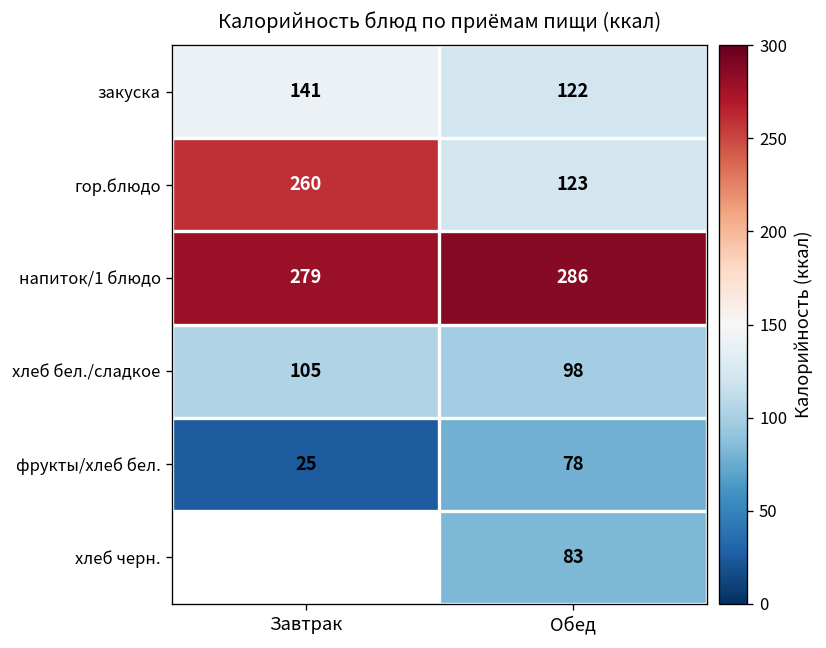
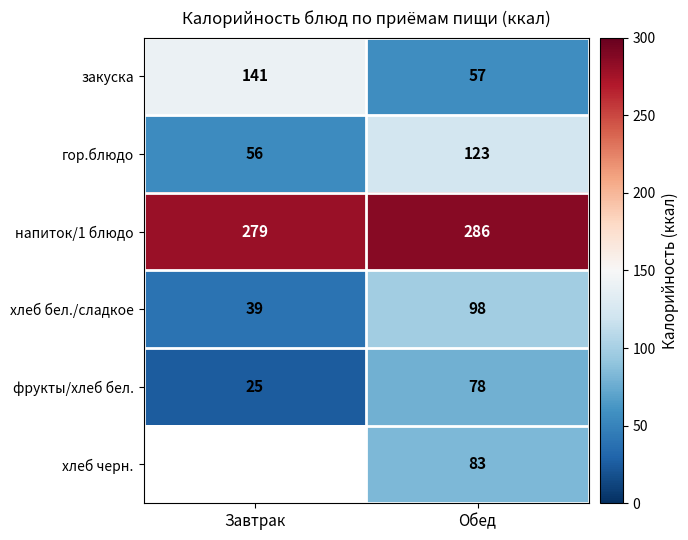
закуска, Обед: 122 -> 57
гор.блюдо, Завтрак: 260 -> 56
хлеб бел./сладкое, Завтрак: 105 -> 39
